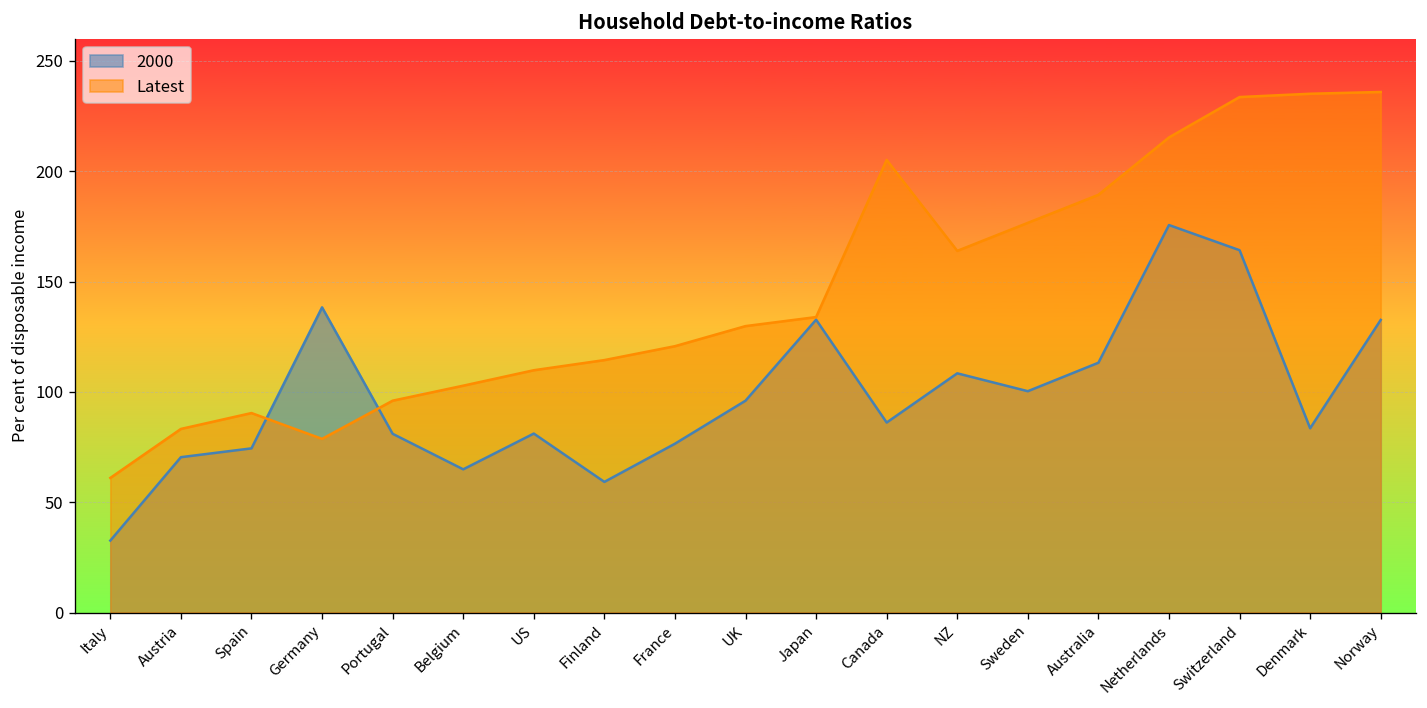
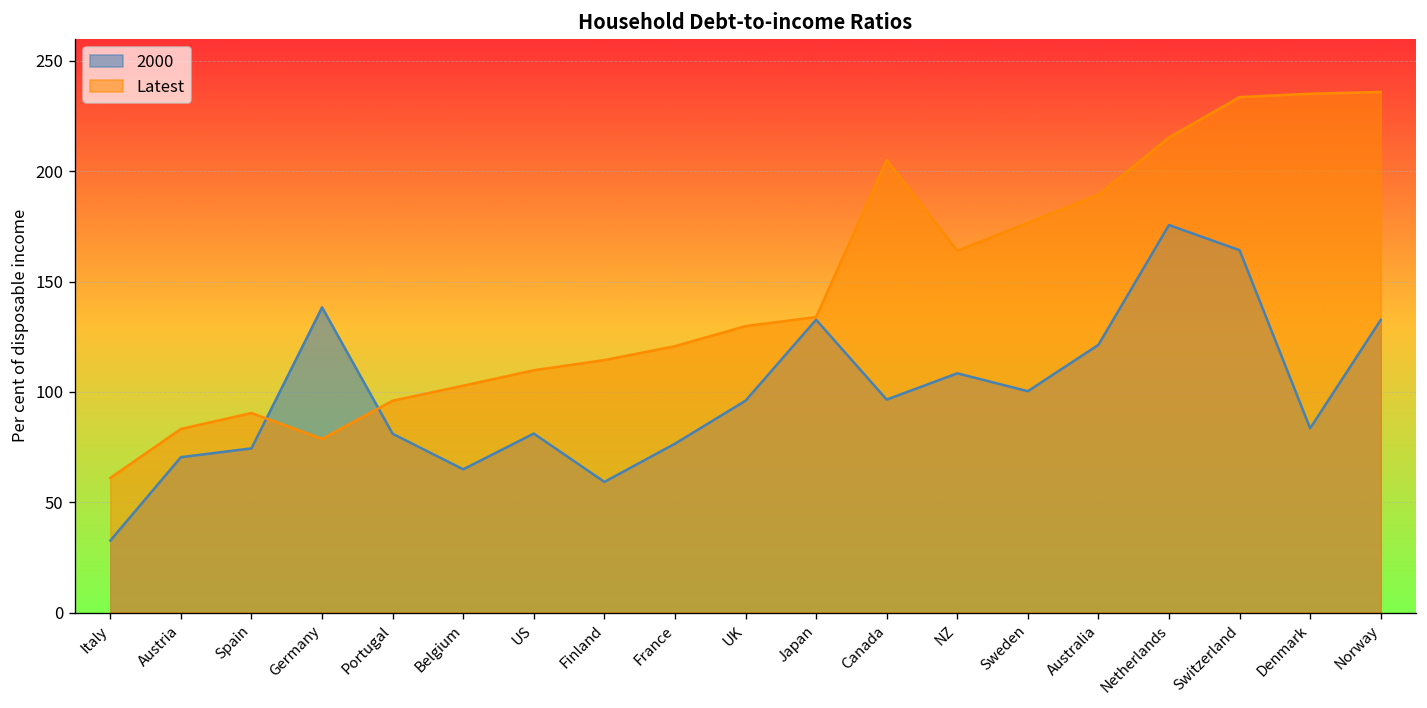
2000, Canada: 86 -> 97
2000, Australia: 113 -> 121
